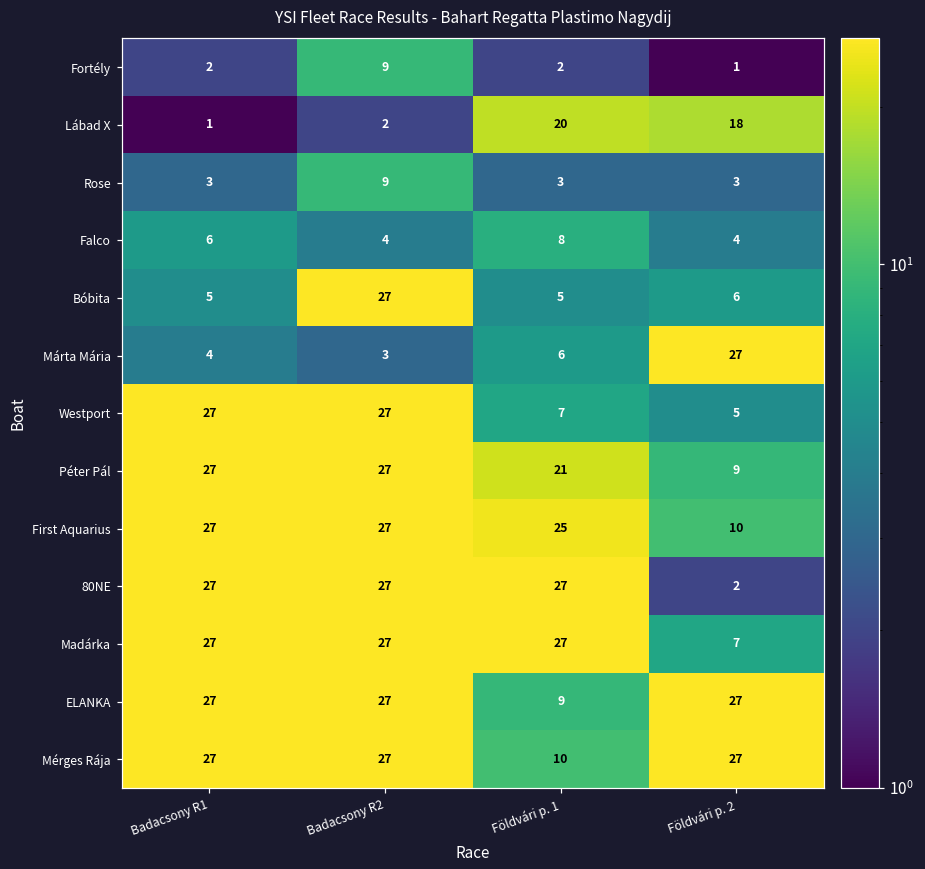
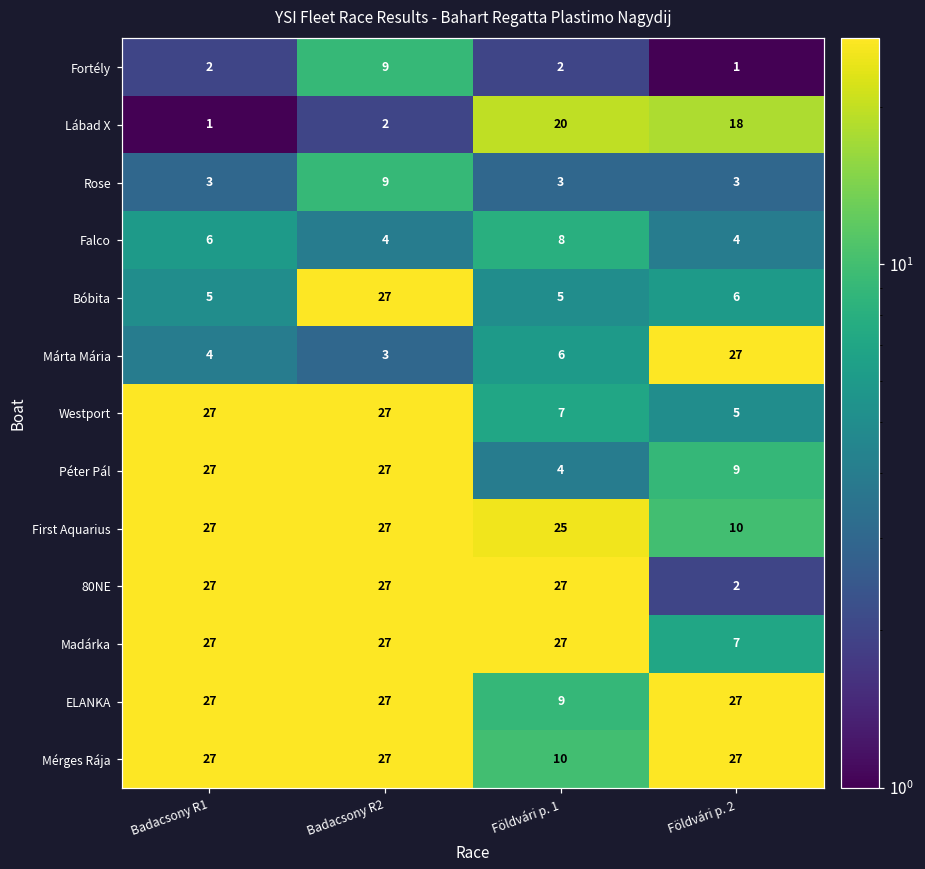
Péter Pál, Földvári p. 1: 21 -> 4
